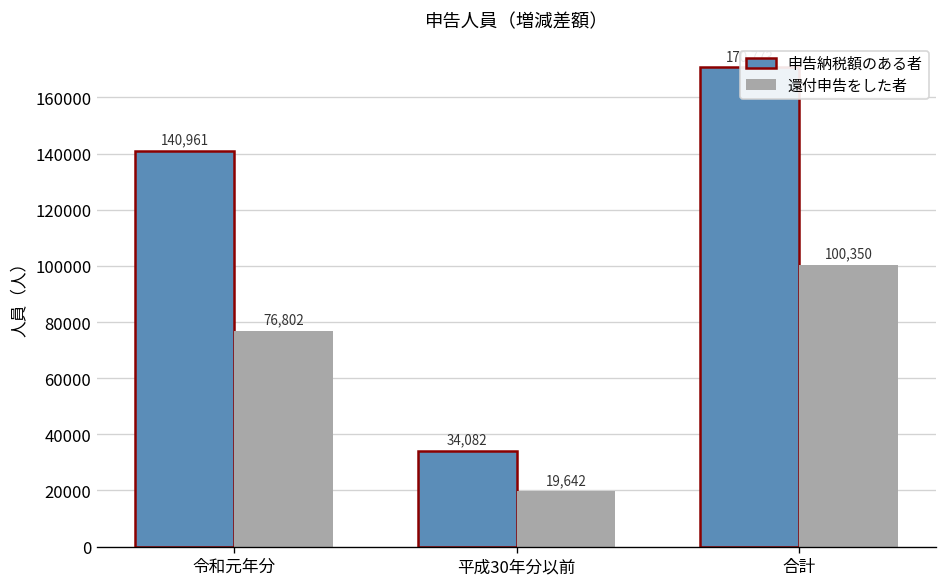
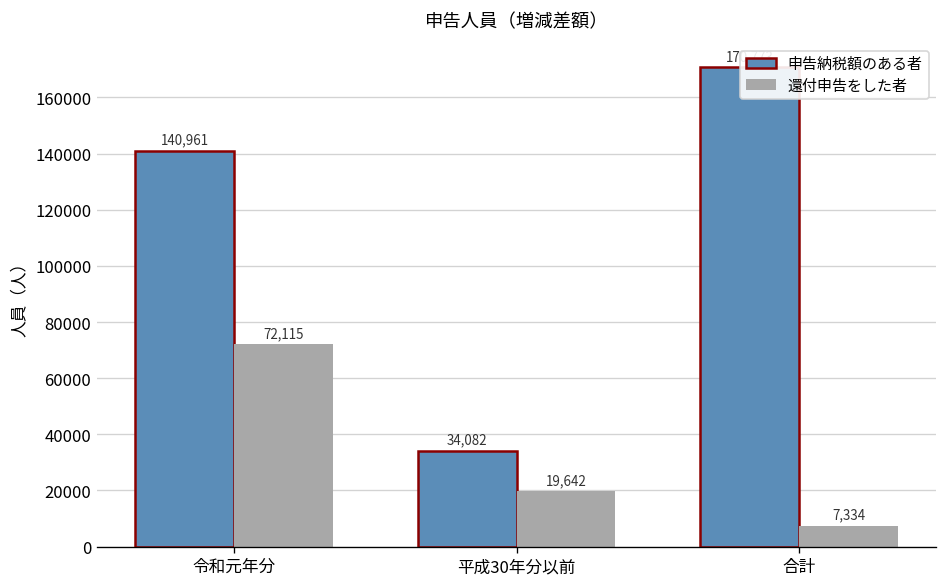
還付申告をした者, 令和元年分: 76,802 -> 72,115
還付申告をした者, 合計: 100,350 -> 7,334
